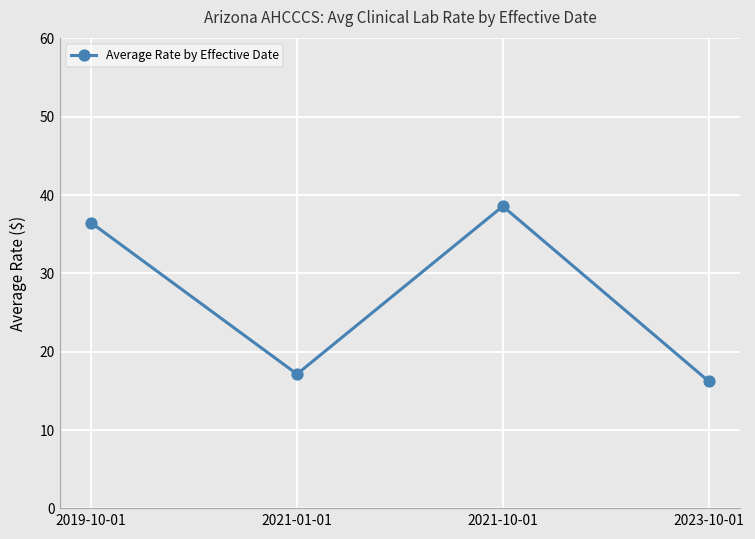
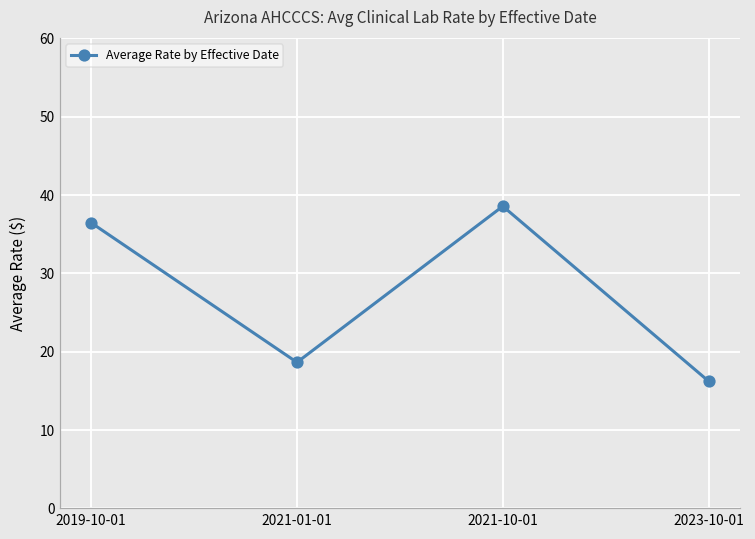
2021-01-01: 17 -> 19
